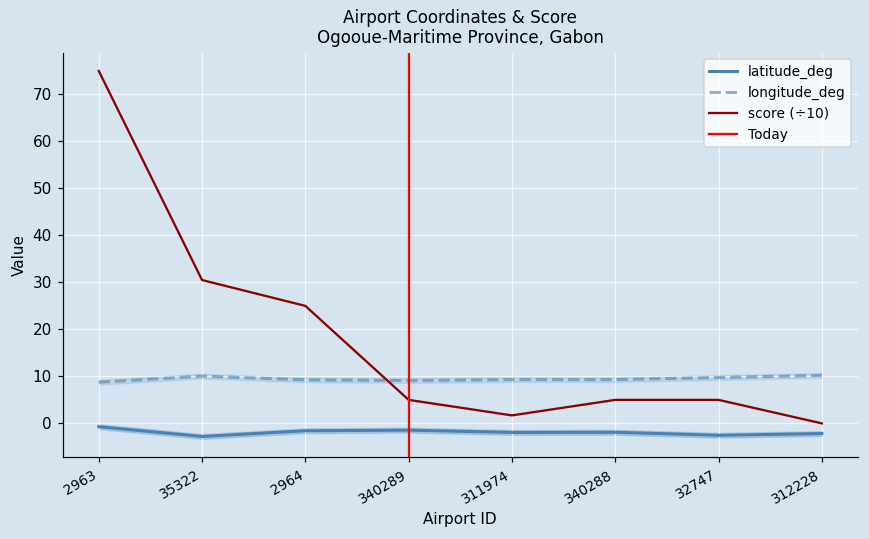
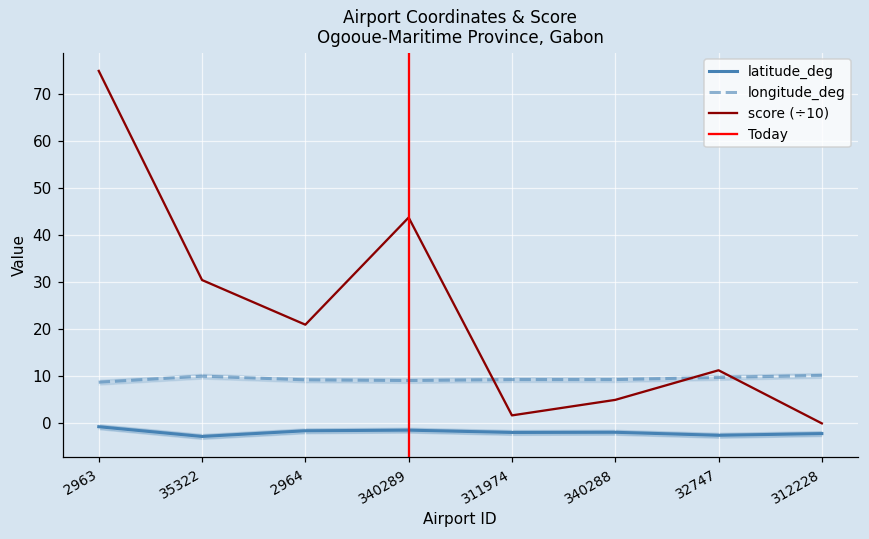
score (÷10), 2964: 25 -> 21
score (÷10), 340289: 5 -> 44
score (÷10), 32747: 5 -> 11
